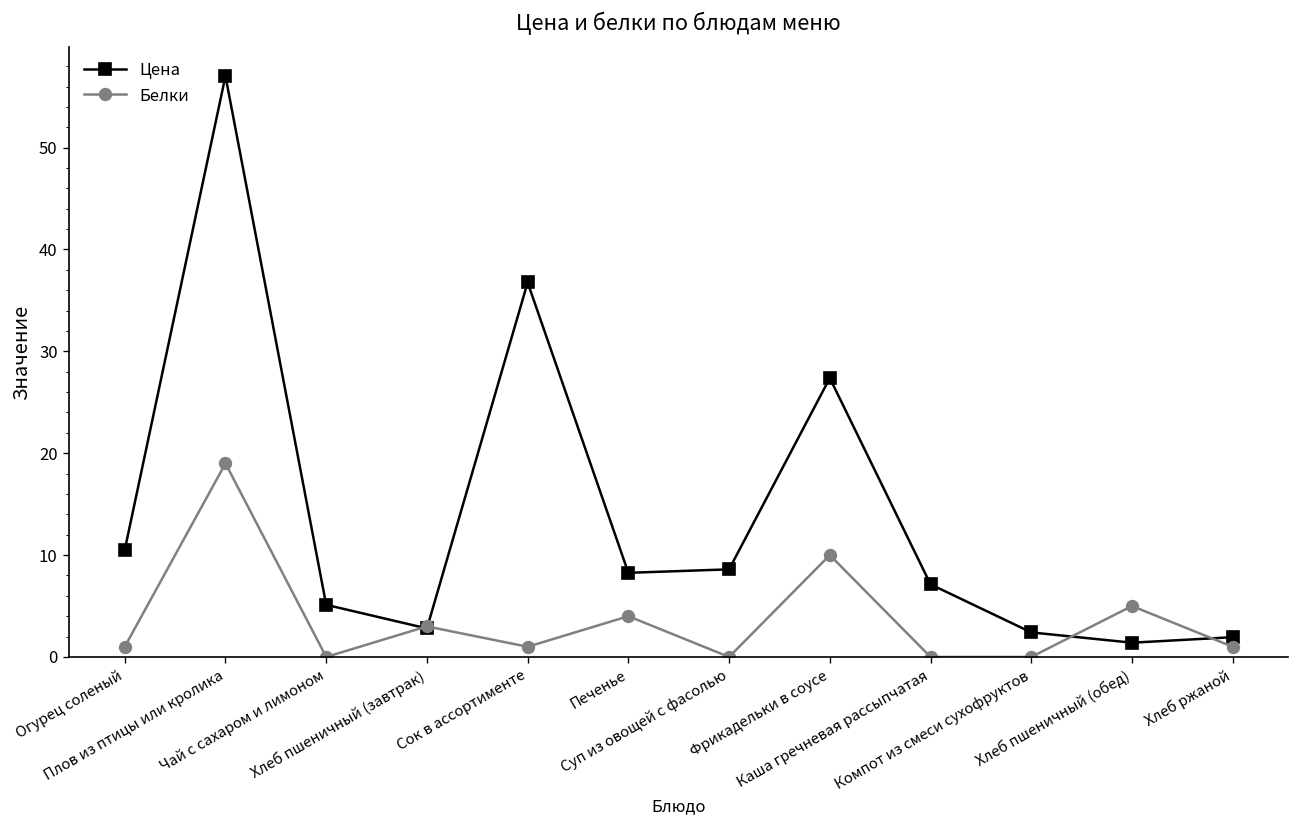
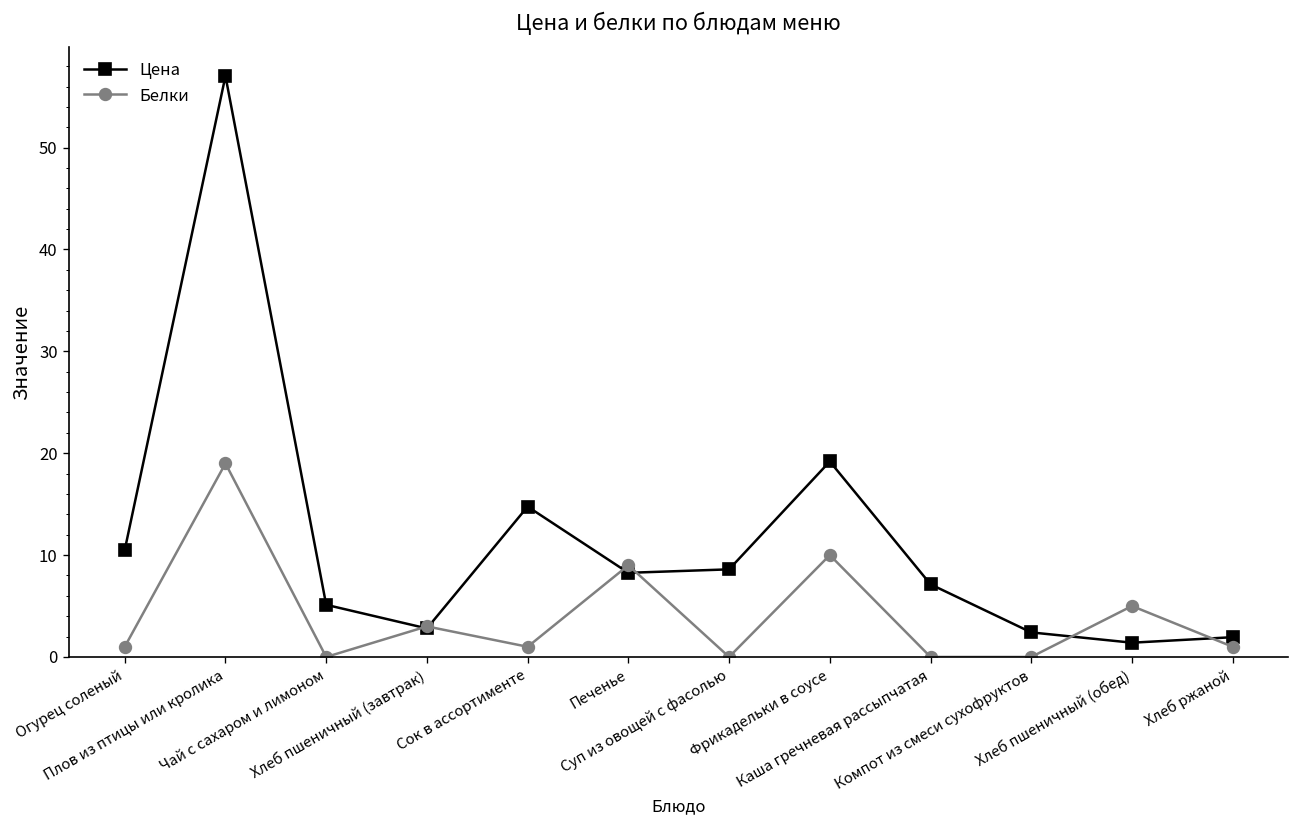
Цена, Сок в ассортименте: 37 -> 15
Белки, Печенье: 4 -> 9
Цена, Фрикадельки в соусе: 27 -> 19
